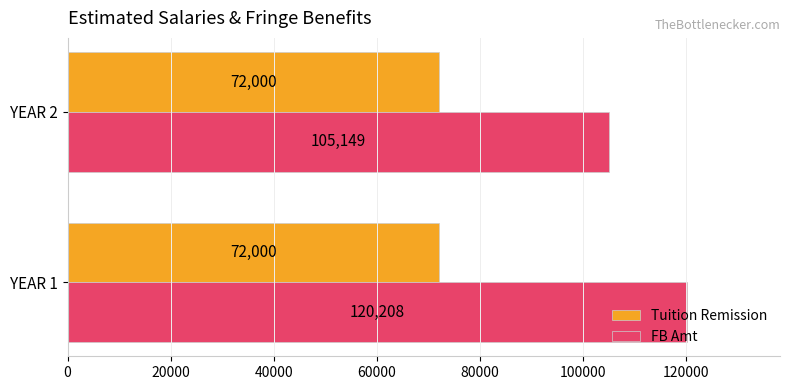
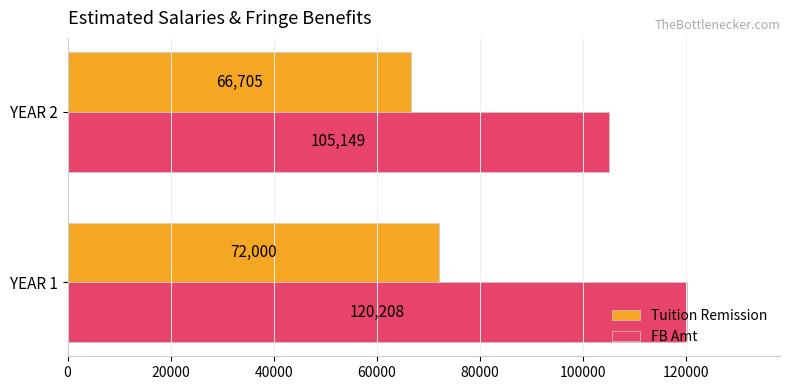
Tuition Remission, YEAR 2: 72,000 -> 66,705
